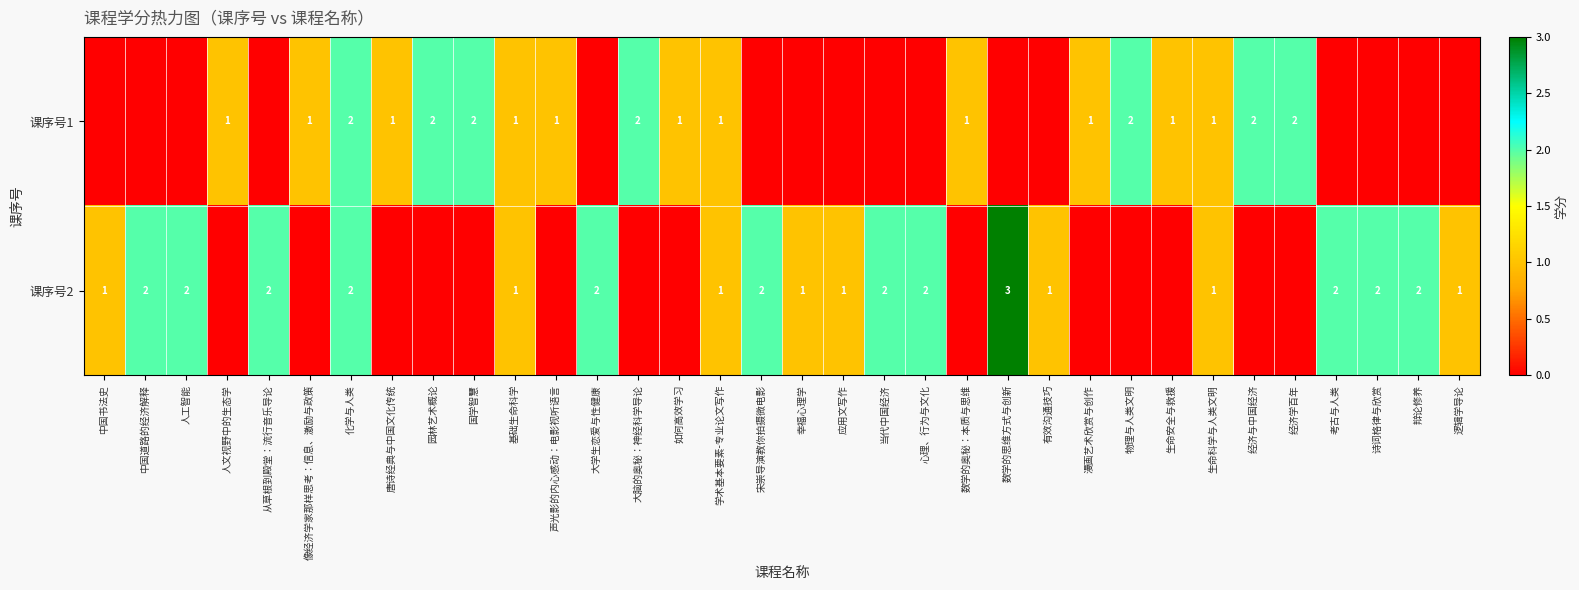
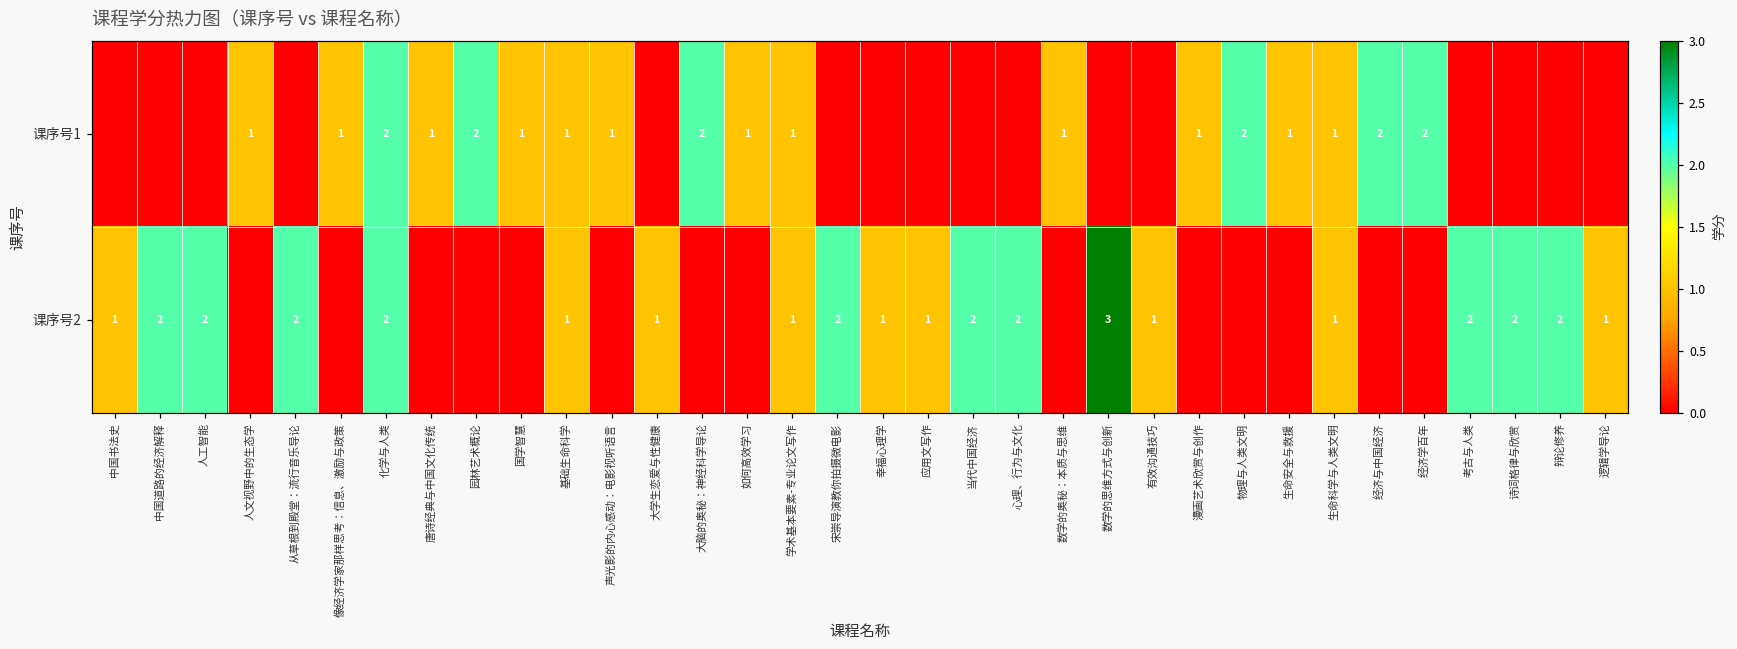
课序号1, 国学智慧: 2 -> 1
课序号2, 大学生恋爱与性健康: 2 -> 1
